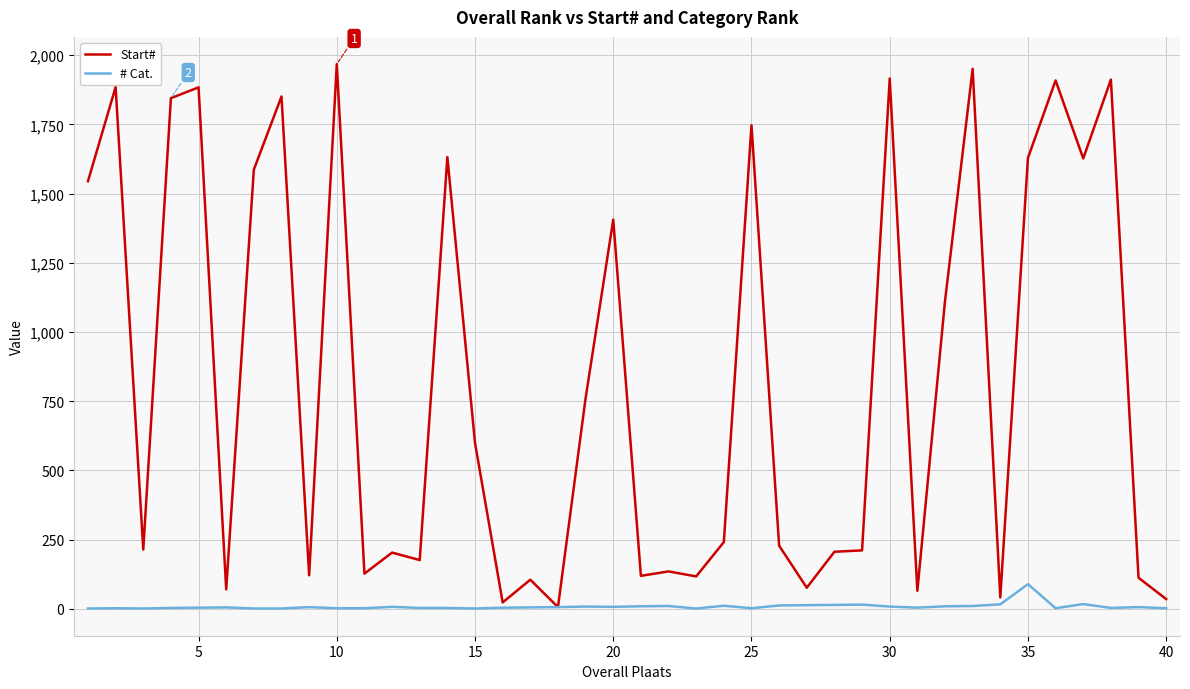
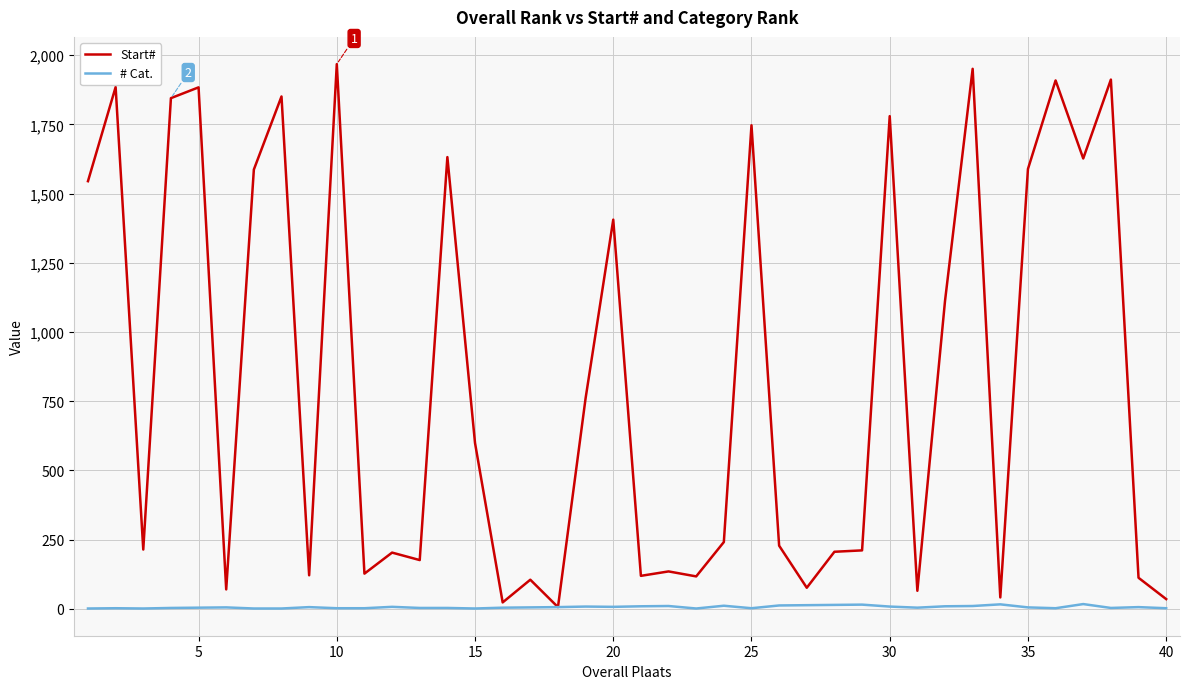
Start#, 30: 1,920 -> 1,780
Start#, 35: 1,630 -> 1,590
# Cat., 35: 90 -> 10
